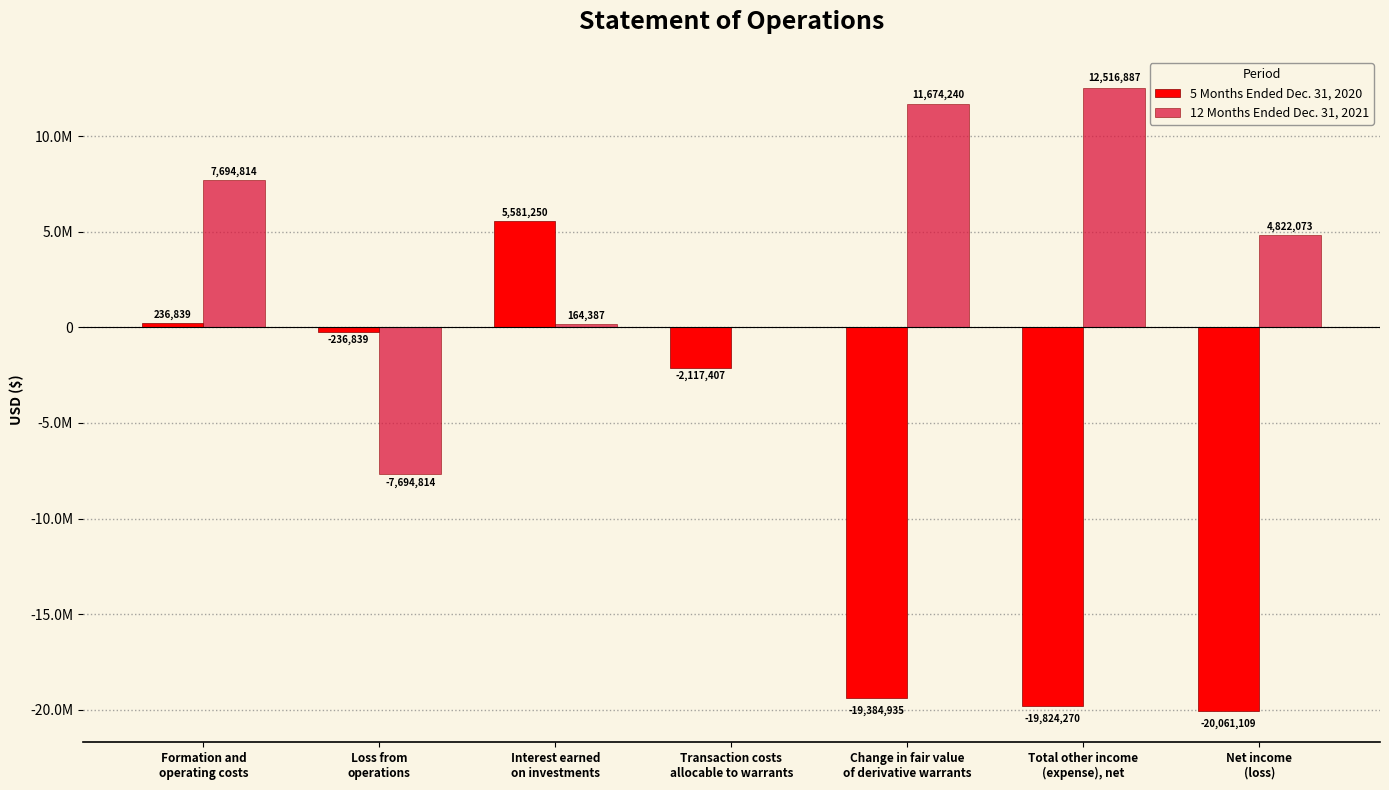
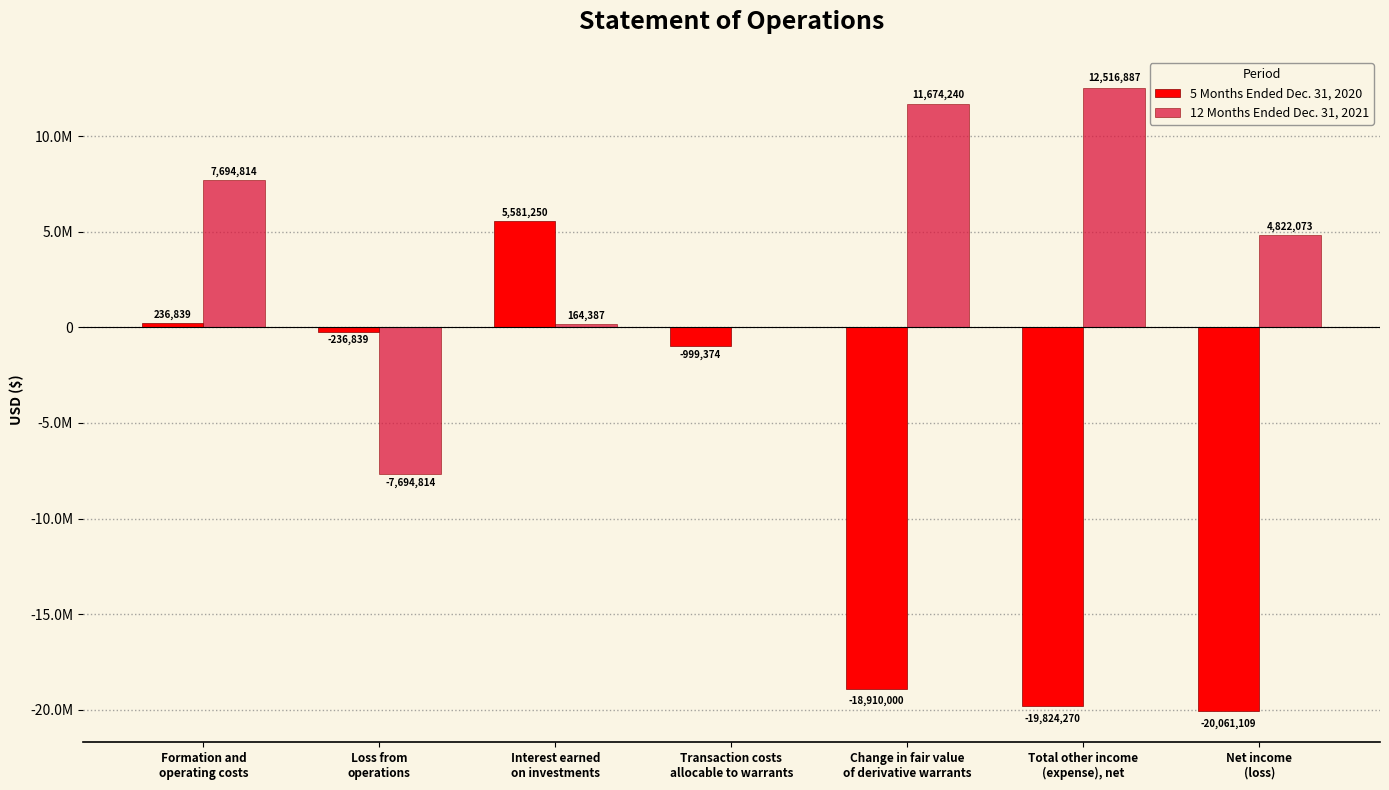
5 Months Ended Dec. 31, 2020, Transaction costs allocable to warrants: -2,117,407 -> -999,374
5 Months Ended Dec. 31, 2020, Change in fair value of derivative warrants: -19,384,935 -> -18,910,000
